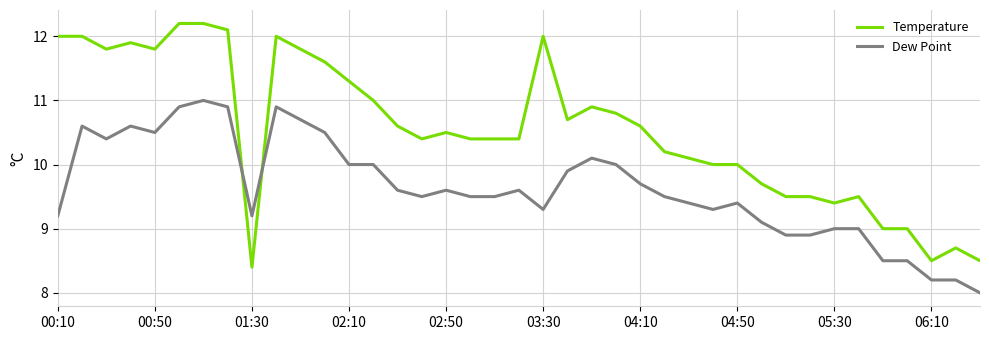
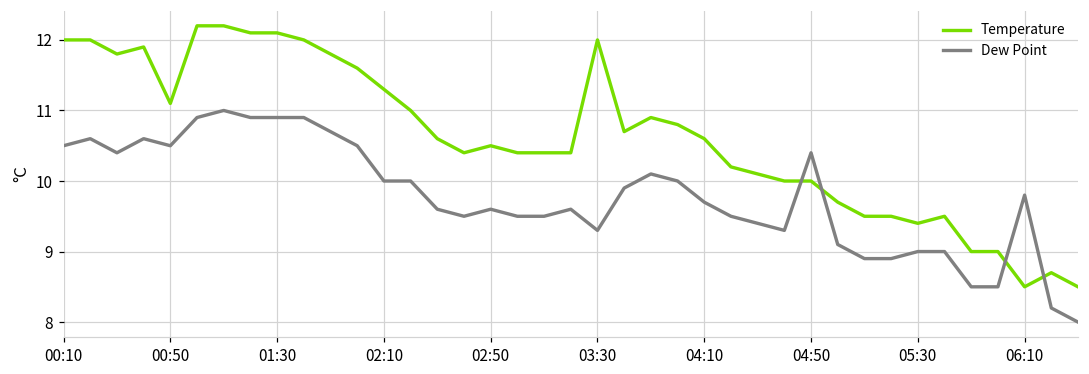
Dew Point, 00:10: 9.2 -> 10.5
Temperature, 00:50: 11.8 -> 11.1
Temperature, 01:30: 8.4 -> 12.1
Dew Point, 01:30: 9.2 -> 10.9
Dew Point, 04:50: 9.4 -> 10.4
Dew Point, 06:10: 8.2 -> 9.8
